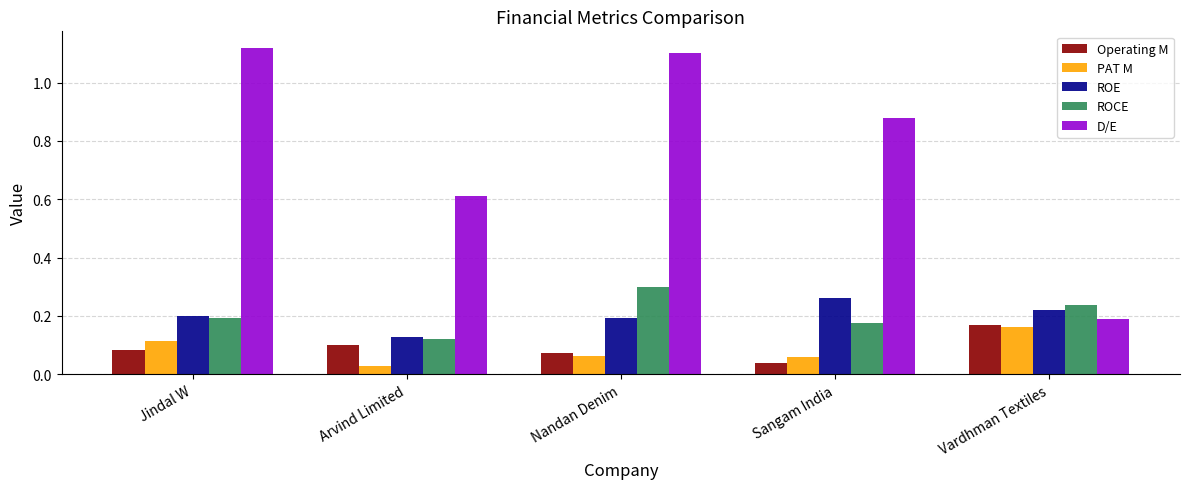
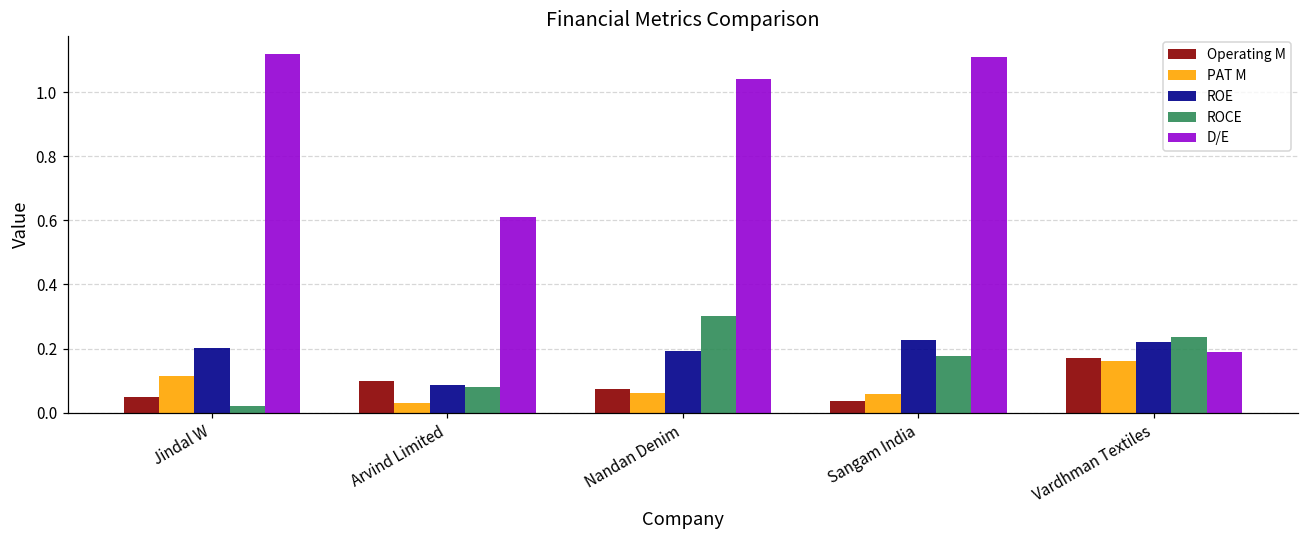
Operating M, Jindal W: 0.08 -> 0.05
ROCE, Jindal W: 0.19 -> 0.02
ROE, Arvind Limited: 0.13 -> 0.09
ROCE, Arvind Limited: 0.12 -> 0.08
D/E, Nandan Denim: 1.10 -> 1.04
ROE, Sangam India: 0.26 -> 0.23
D/E, Sangam India: 0.88 -> 1.11
